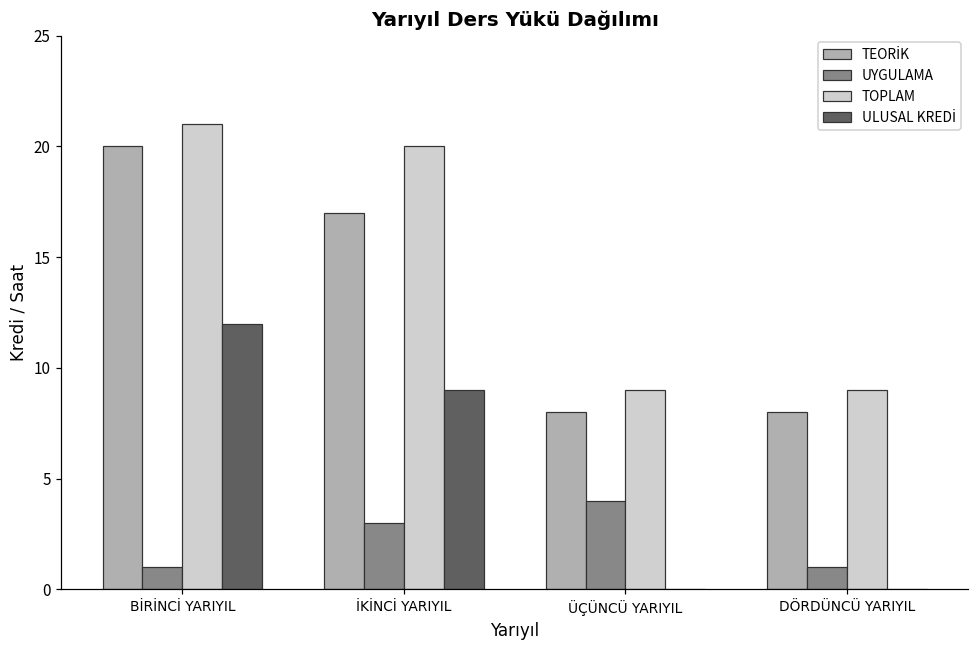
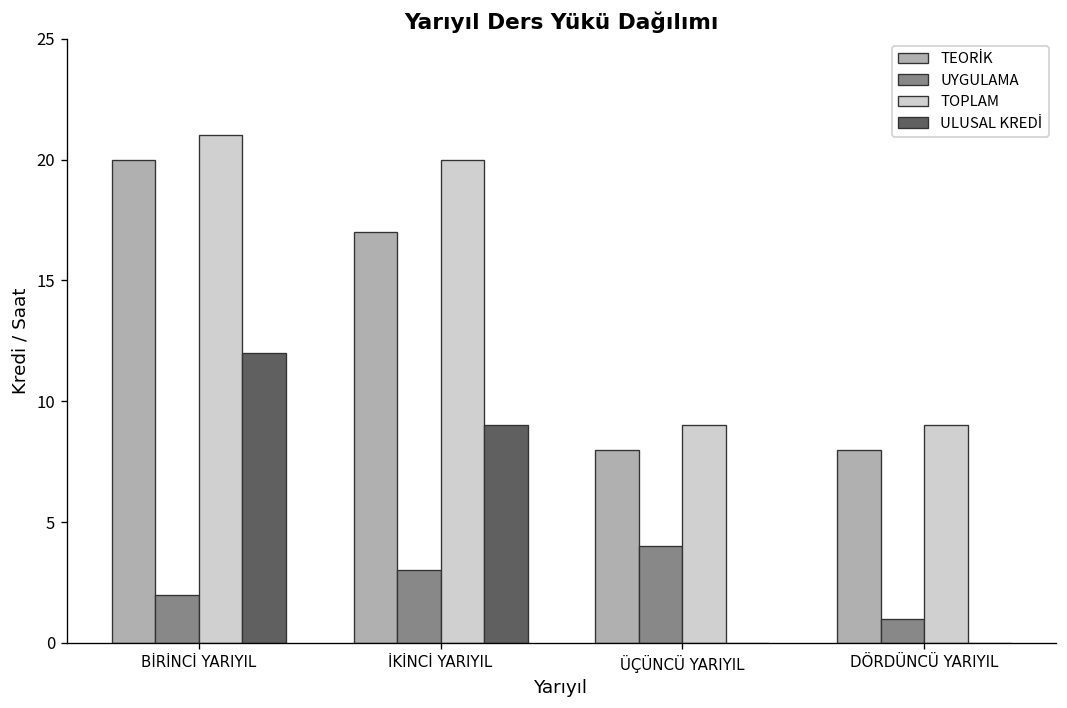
UYGULAMA, BİRİNCİ YARIYIL: 1 -> 2
